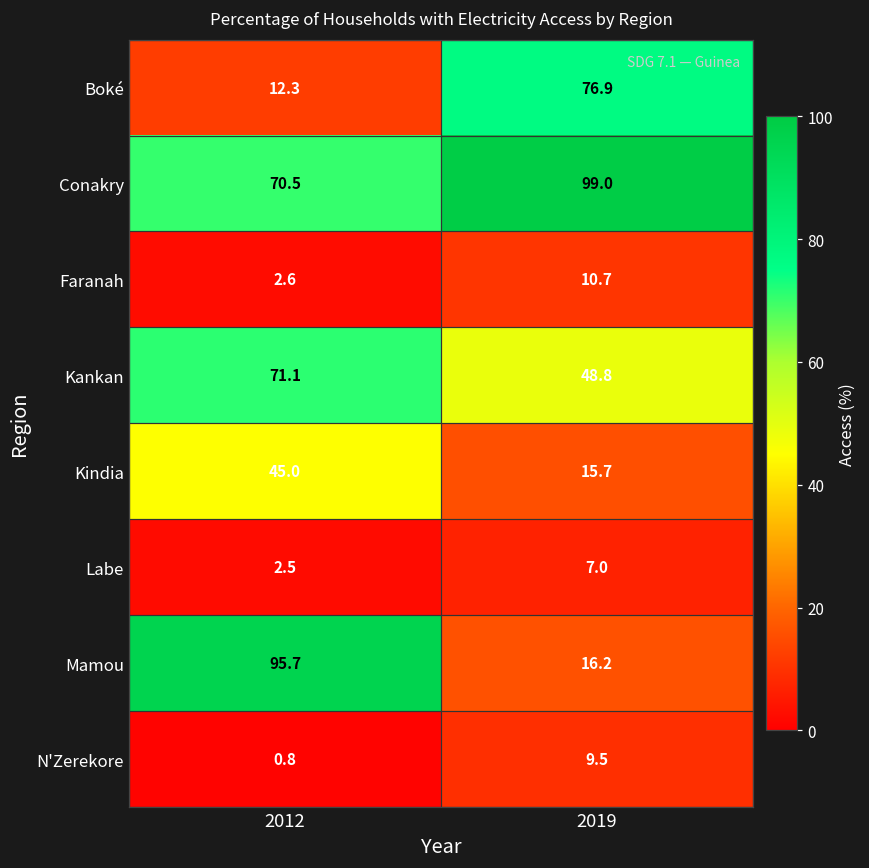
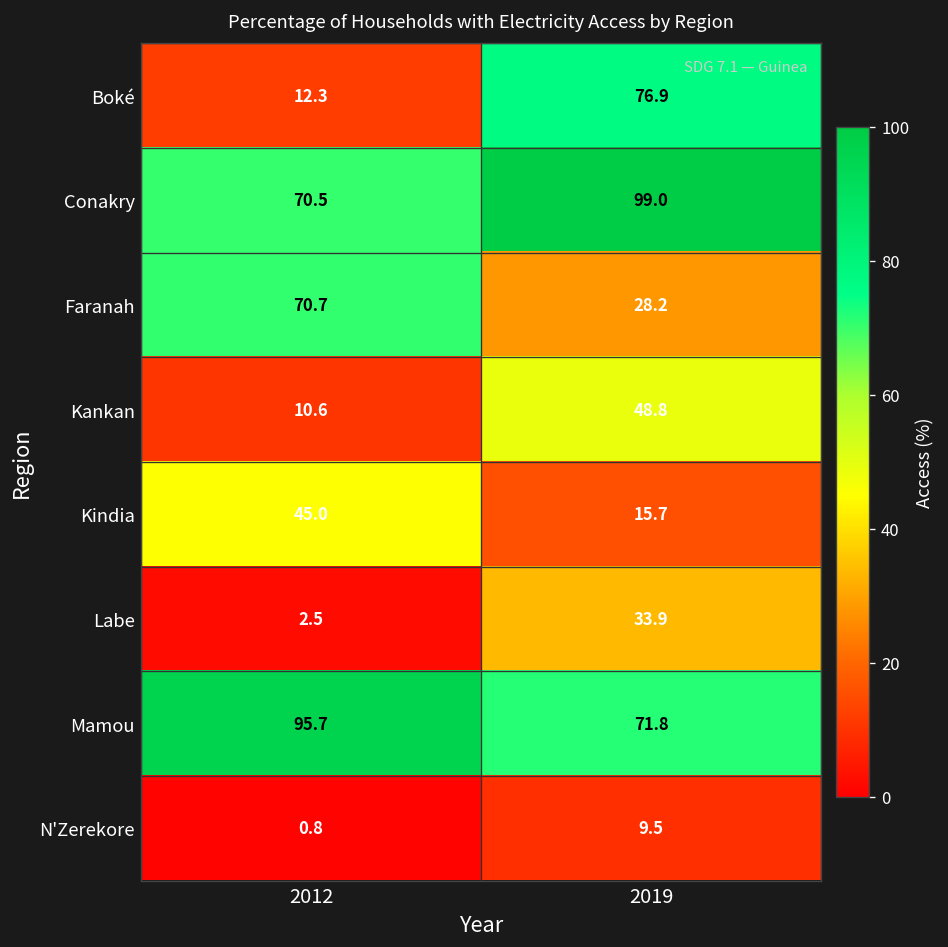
Faranah, 2012: 2.6 -> 70.7
Faranah, 2019: 10.7 -> 28.2
Kankan, 2012: 71.1 -> 10.6
Labe, 2019: 7.0 -> 33.9
Mamou, 2019: 16.2 -> 71.8
